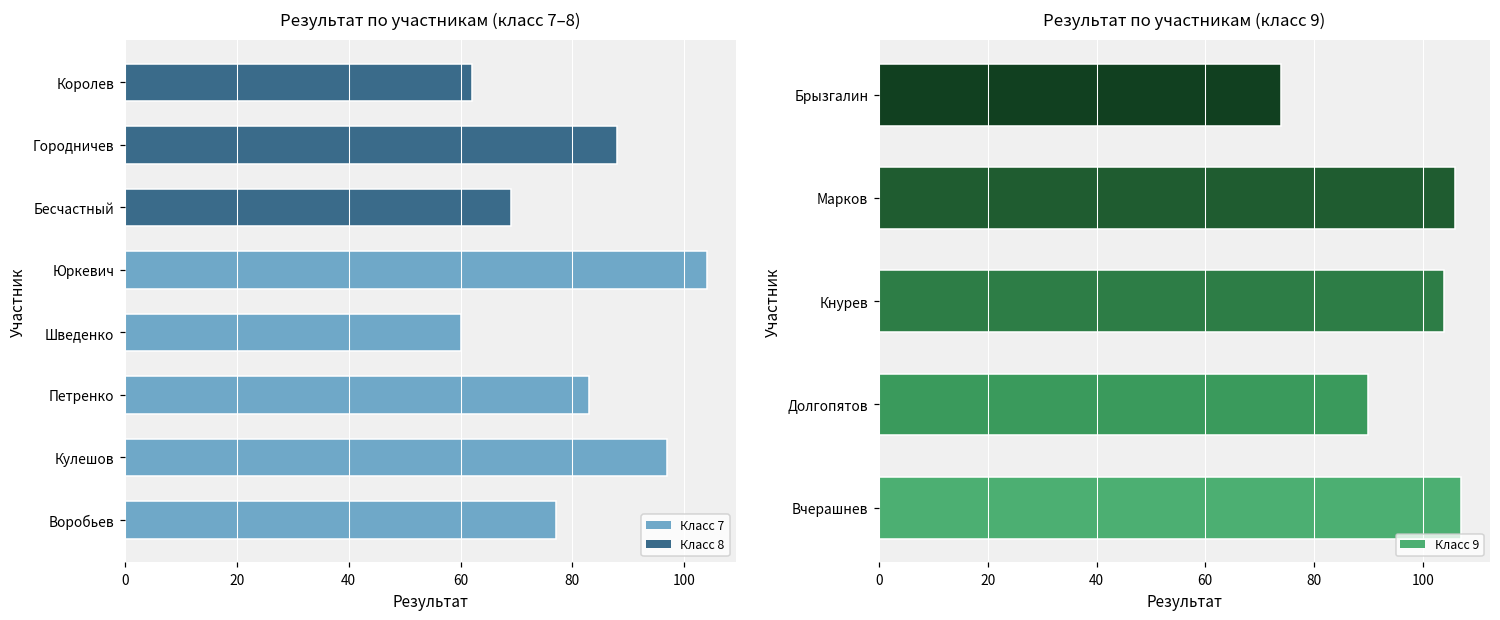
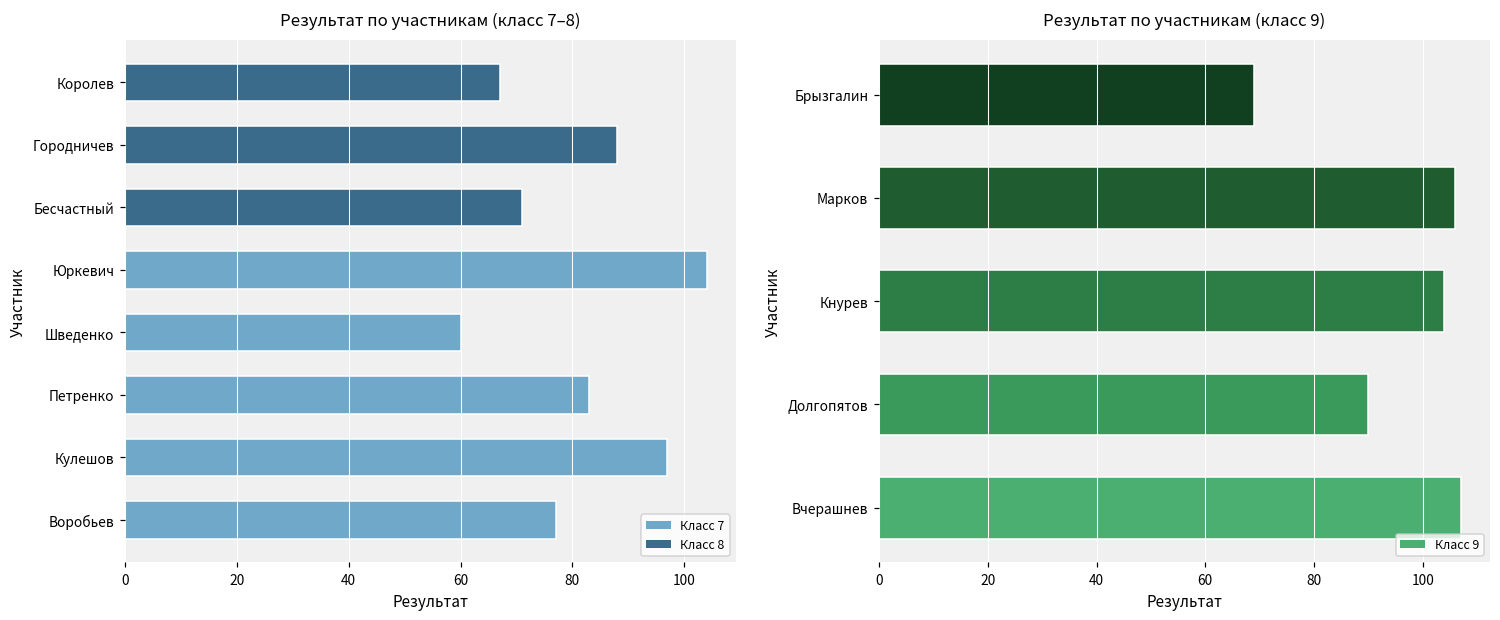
Результат по участникам (класс 7–8), Королев: 62 -> 67
Результат по участникам (класс 7–8), Бесчастный: 69 -> 71
Результат по участникам (класс 9), Брызгалин: 74 -> 69
